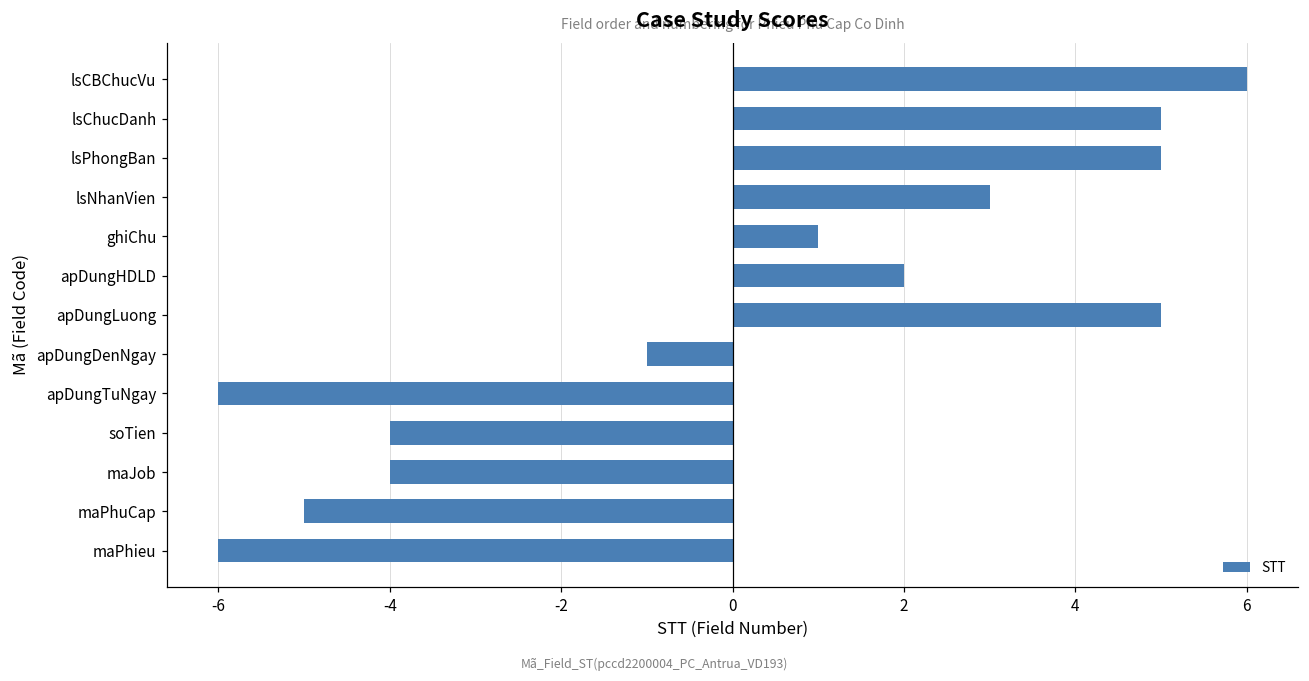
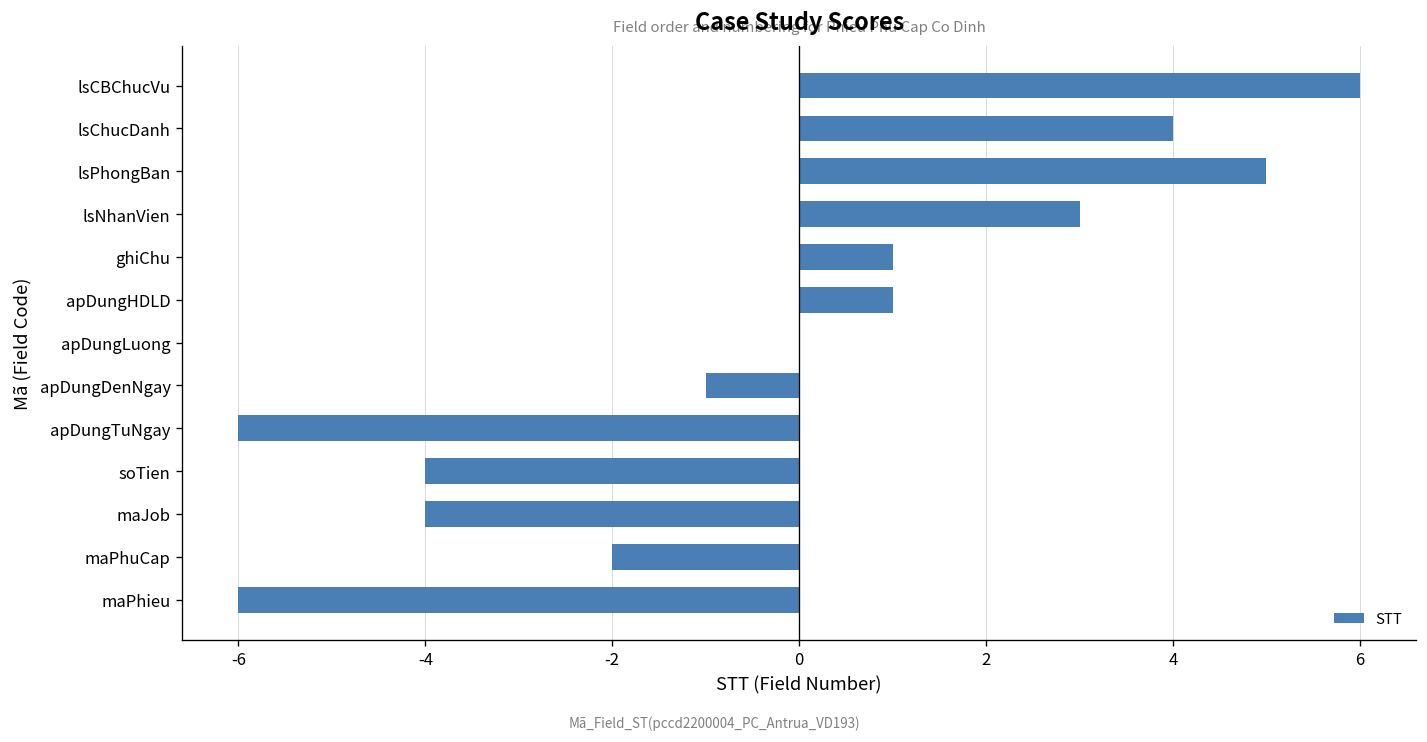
lsChucDanh: 5.0 -> 4.0
apDungHDLD: 2.0 -> 1.0
apDungLuong: 5.0 -> 0.0
maPhuCap: -5.0 -> -2.0
